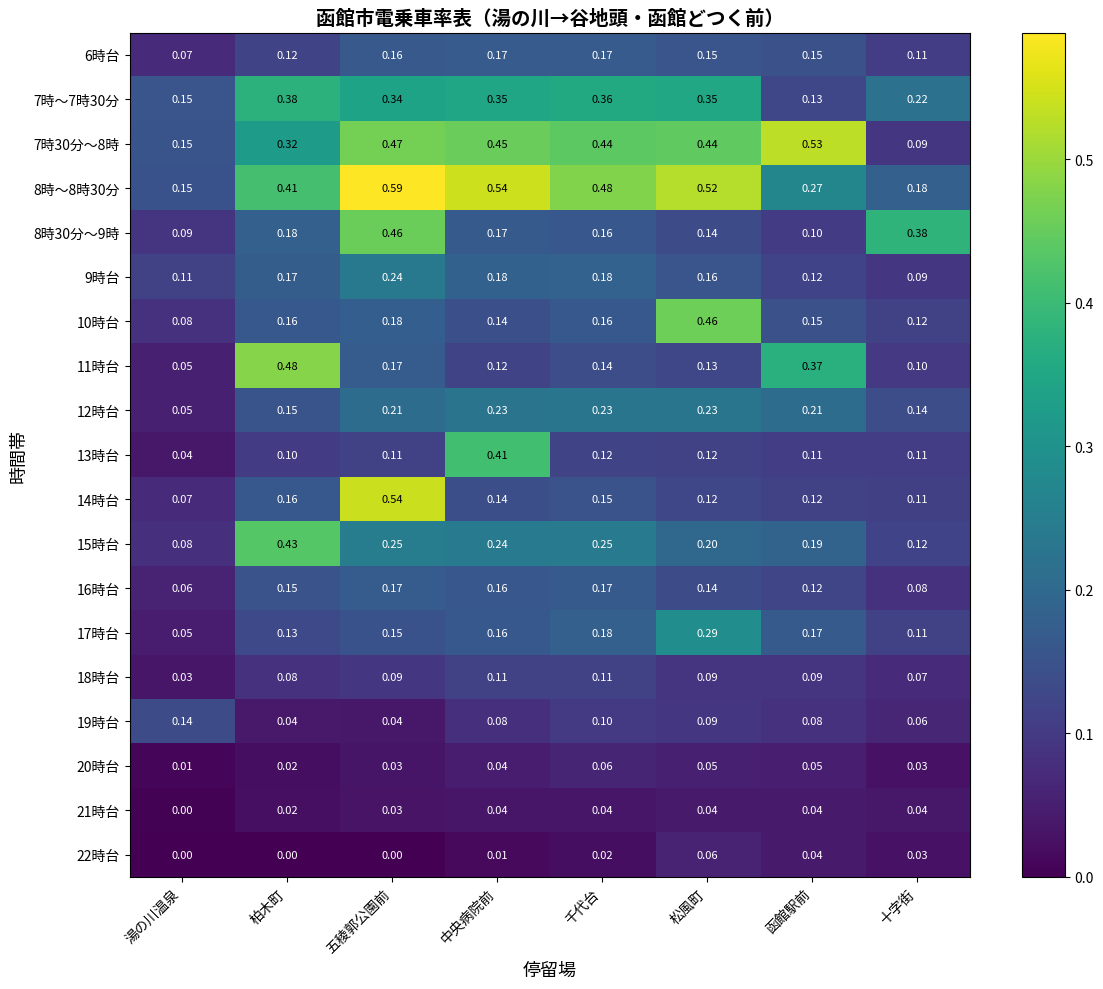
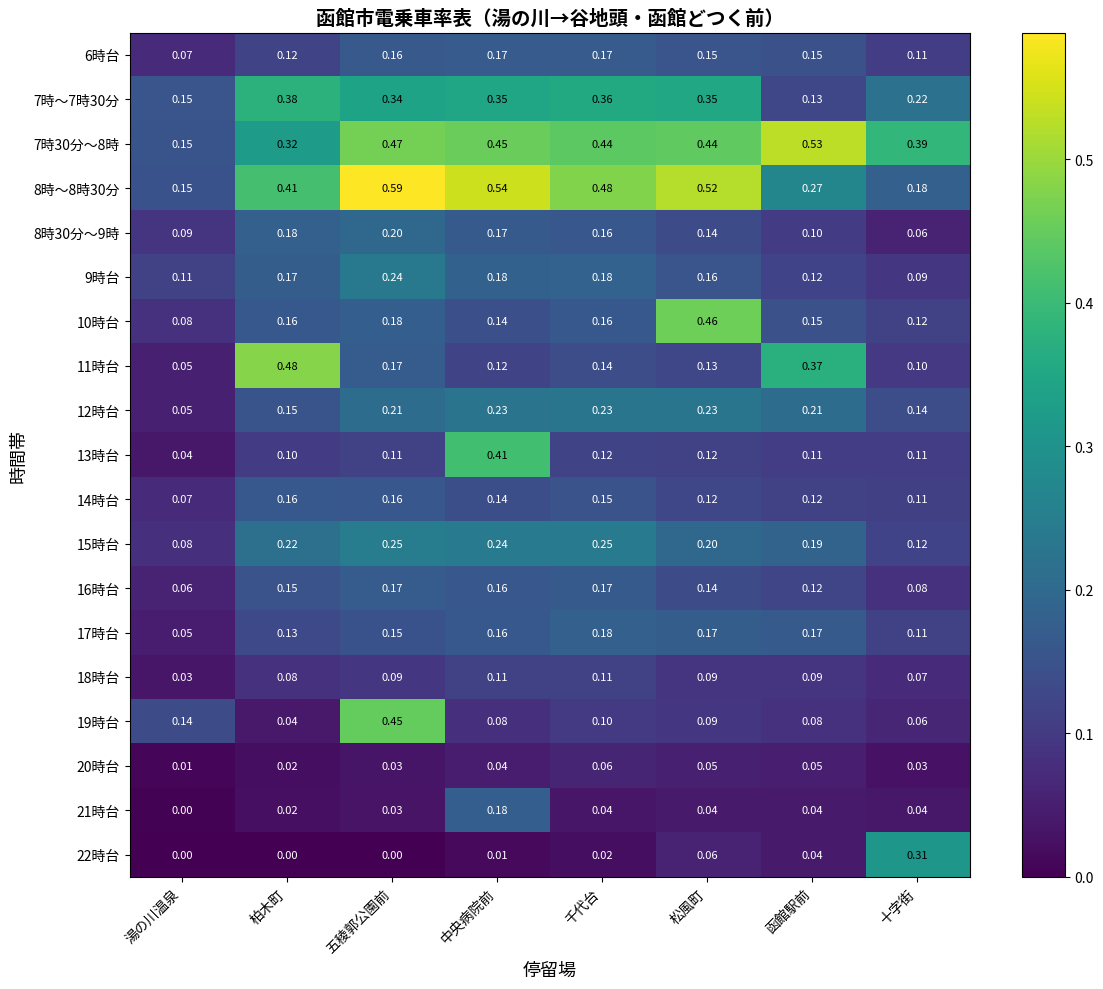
7時30分～8時, 十字街: 0.09 -> 0.39
8時30分～9時, 五稜郭公園前: 0.46 -> 0.20
8時30分～9時, 十字街: 0.38 -> 0.06
14時台, 五稜郭公園前: 0.54 -> 0.16
15時台, 柏木町: 0.43 -> 0.22
17時台, 松風町: 0.29 -> 0.17
19時台, 五稜郭公園前: 0.04 -> 0.45
21時台, 中央病院前: 0.04 -> 0.18
22時台, 十字街: 0.03 -> 0.31
